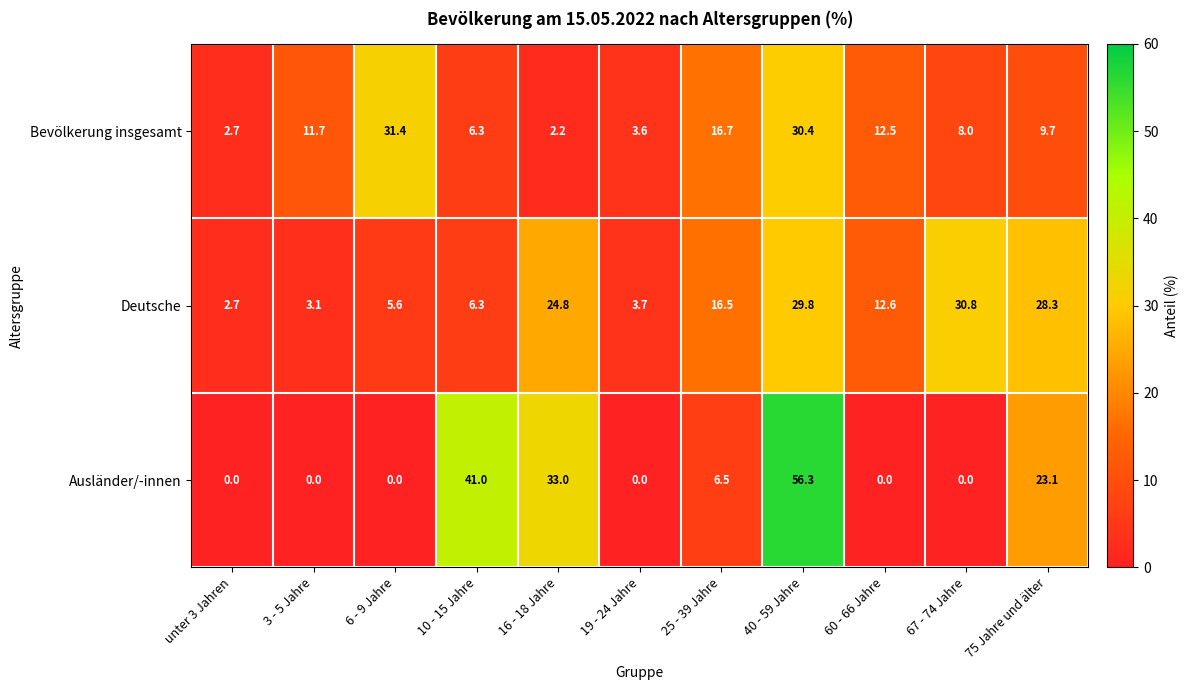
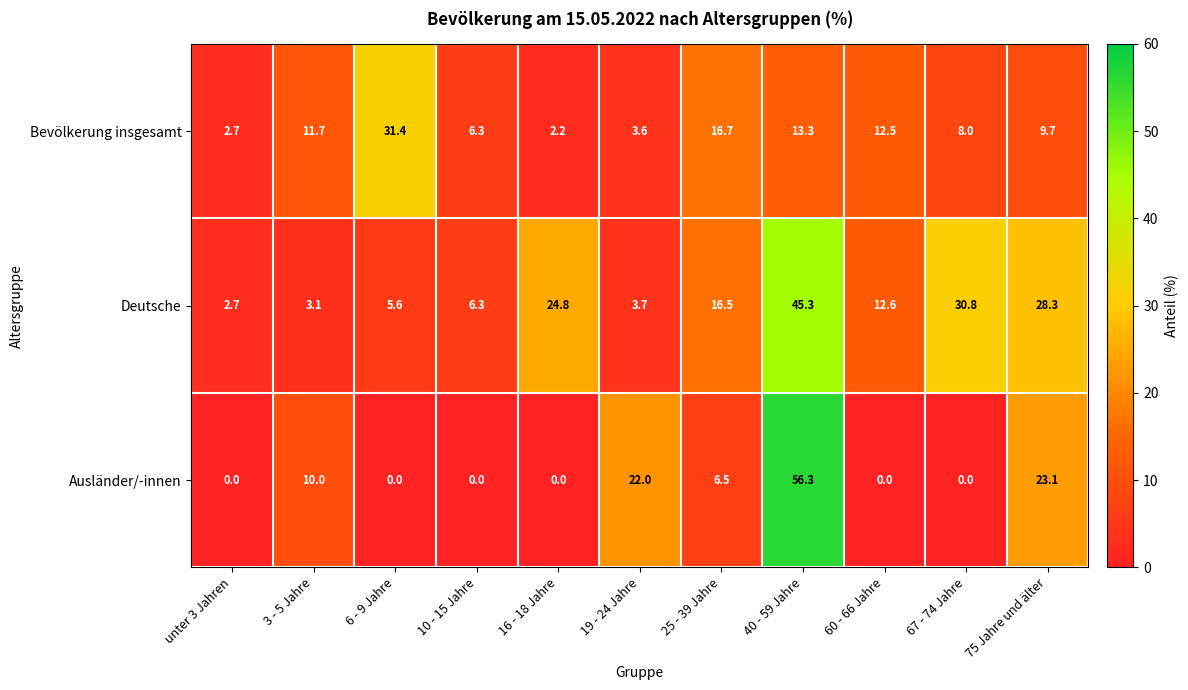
Bevölkerung insgesamt, 40 - 59 Jahre: 30.4 -> 13.3
Deutsche, 40 - 59 Jahre: 29.8 -> 45.3
Ausländer/-innen, 3 - 5 Jahre: 0.0 -> 10.0
Ausländer/-innen, 10 - 15 Jahre: 41.0 -> 0.0
Ausländer/-innen, 16 - 18 Jahre: 33.0 -> 0.0
Ausländer/-innen, 19 - 24 Jahre: 0.0 -> 22.0
